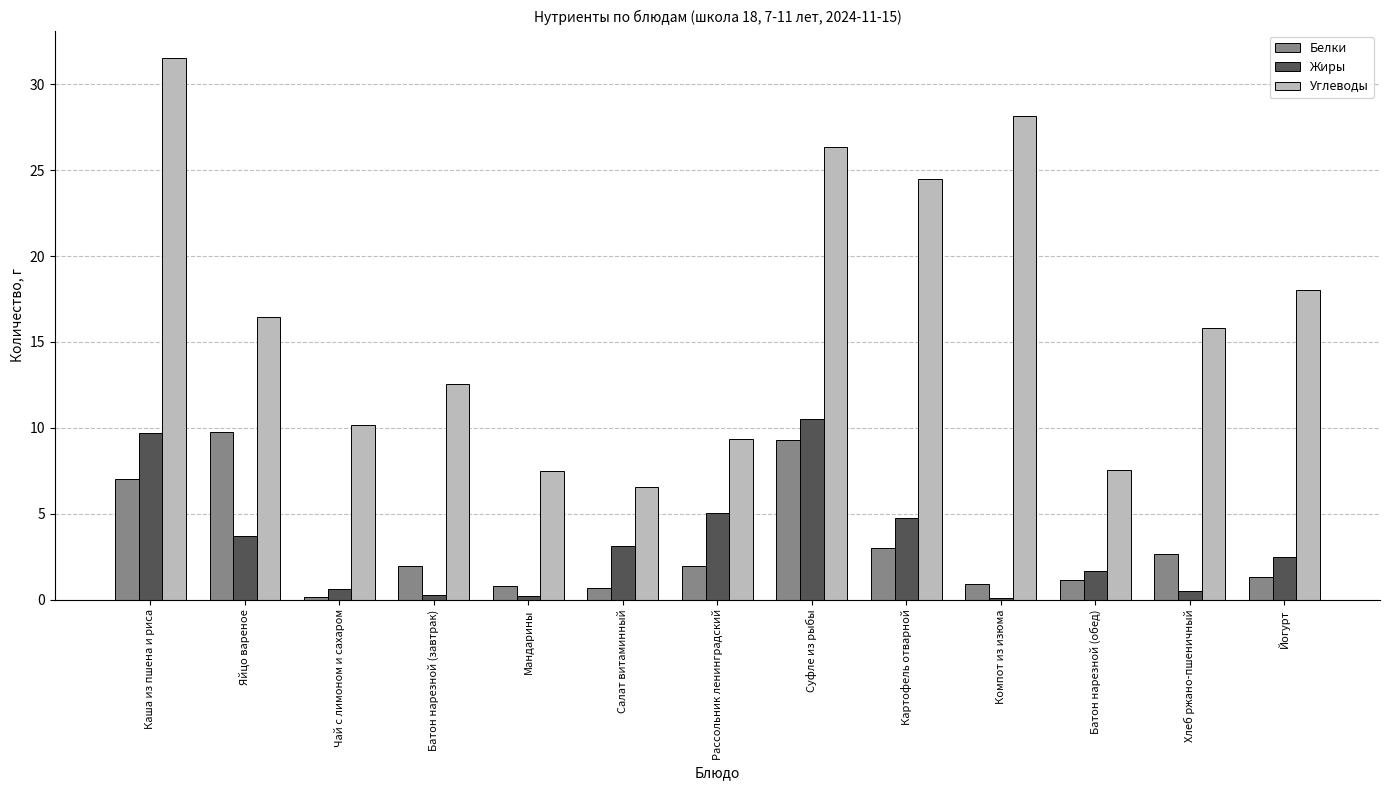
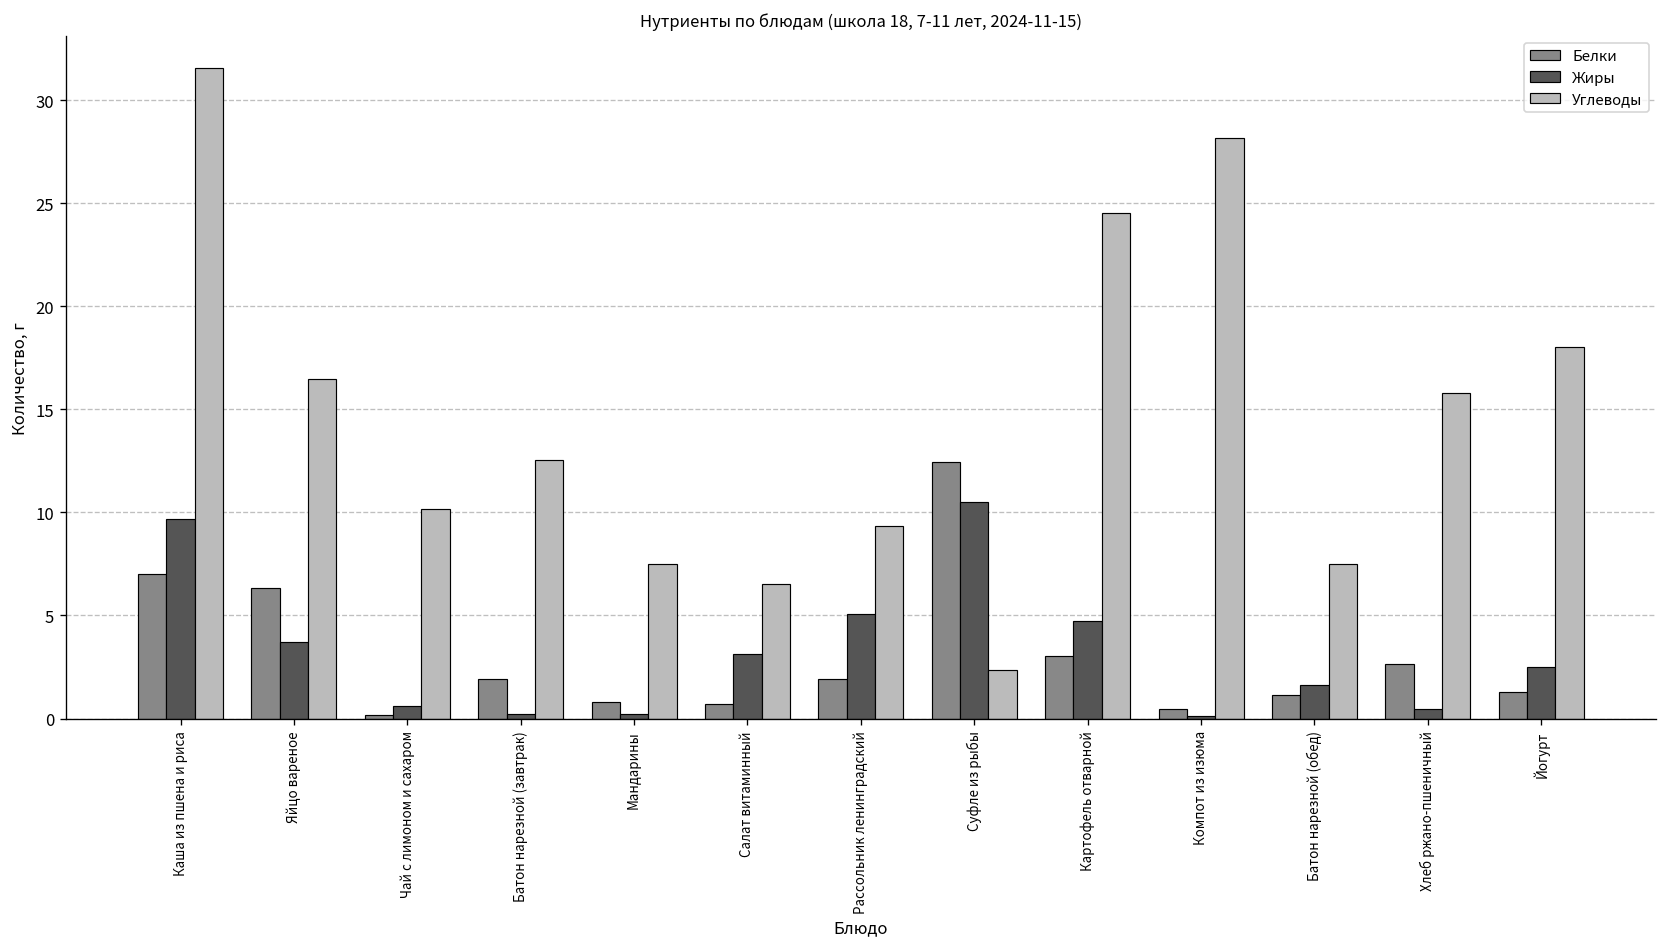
Белки, Яйцо вареное: 9.8 -> 6.4
Белки, Суфле из рыбы: 9.3 -> 12.5
Углеводы, Суфле из рыбы: 26.3 -> 2.4
Белки, Компот из изюма: 0.9 -> 0.5
